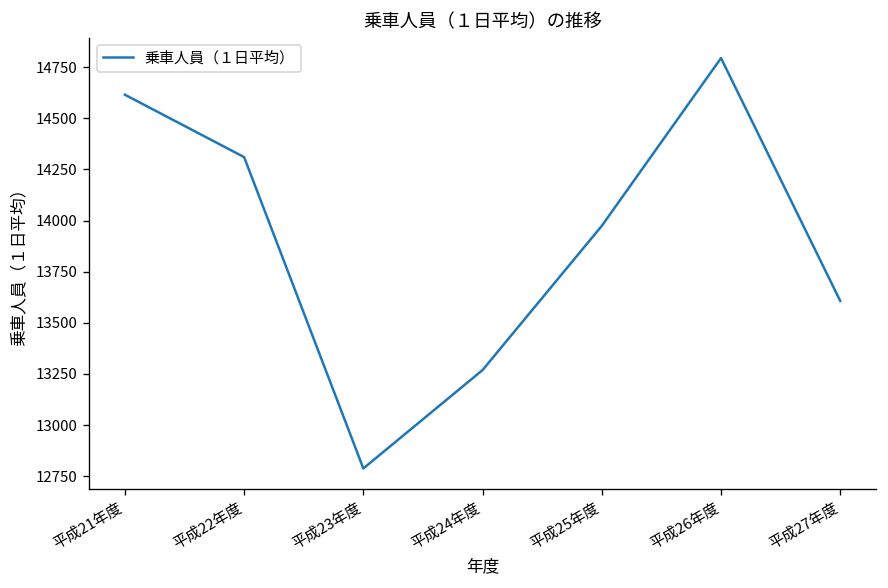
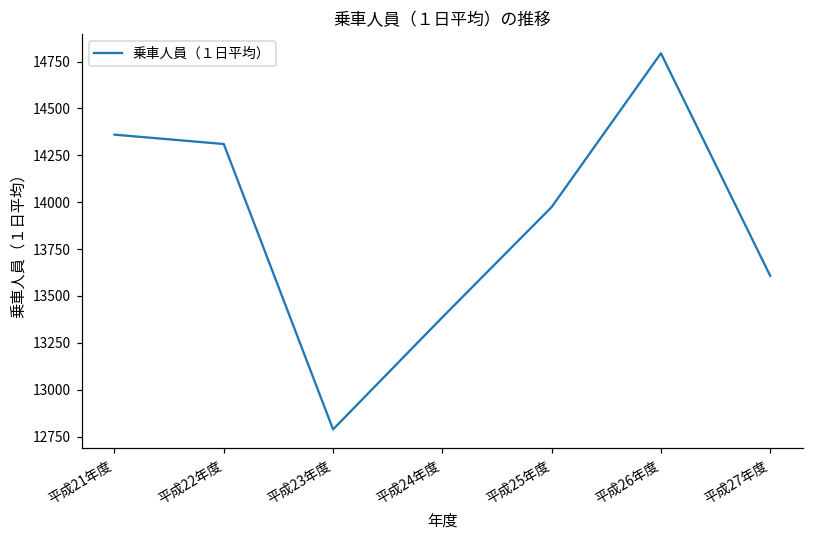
平成21年度: 14620 -> 14360
平成24年度: 13270 -> 13390
